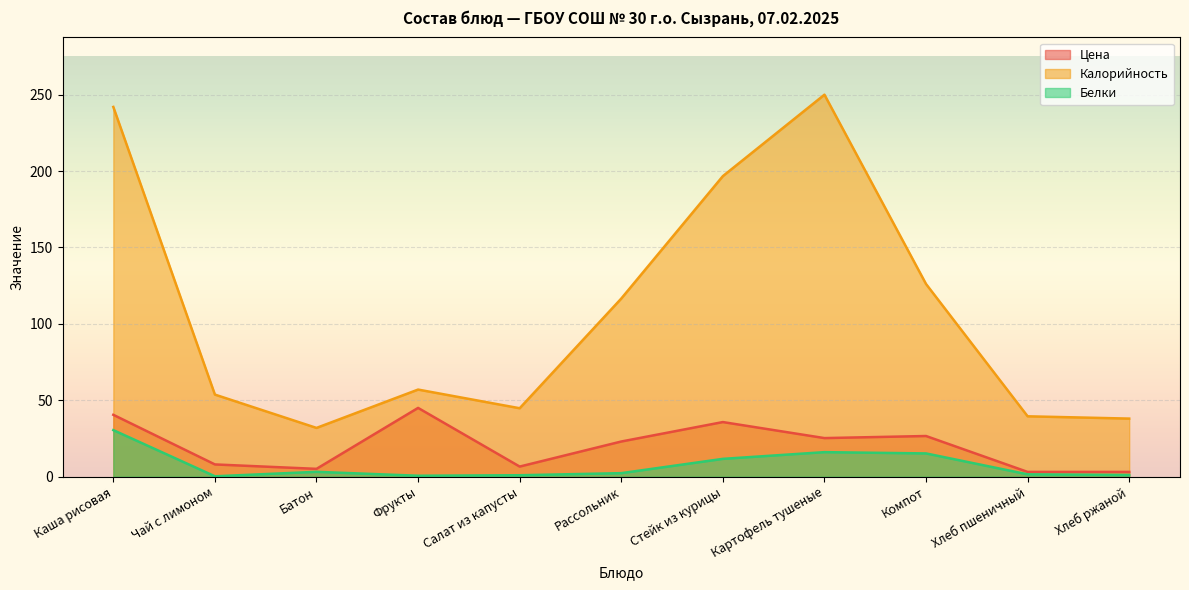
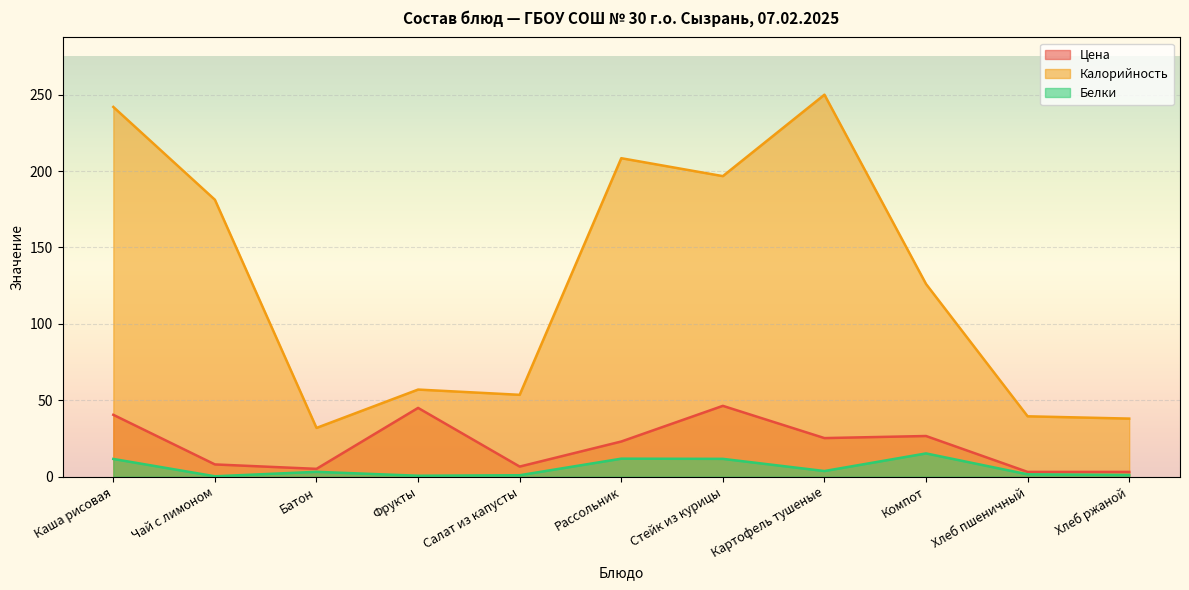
Белки, Каша рисовая: 30 -> 12
Калорийность, Чай с лимоном: 54 -> 181
Калорийность, Салат из капусты: 45 -> 54
Калорийность, Рассольник: 117 -> 208
Белки, Рассольник: 2 -> 12
Цена, Стейк из курицы: 36 -> 46
Белки, Картофель тушеные: 16 -> 4
